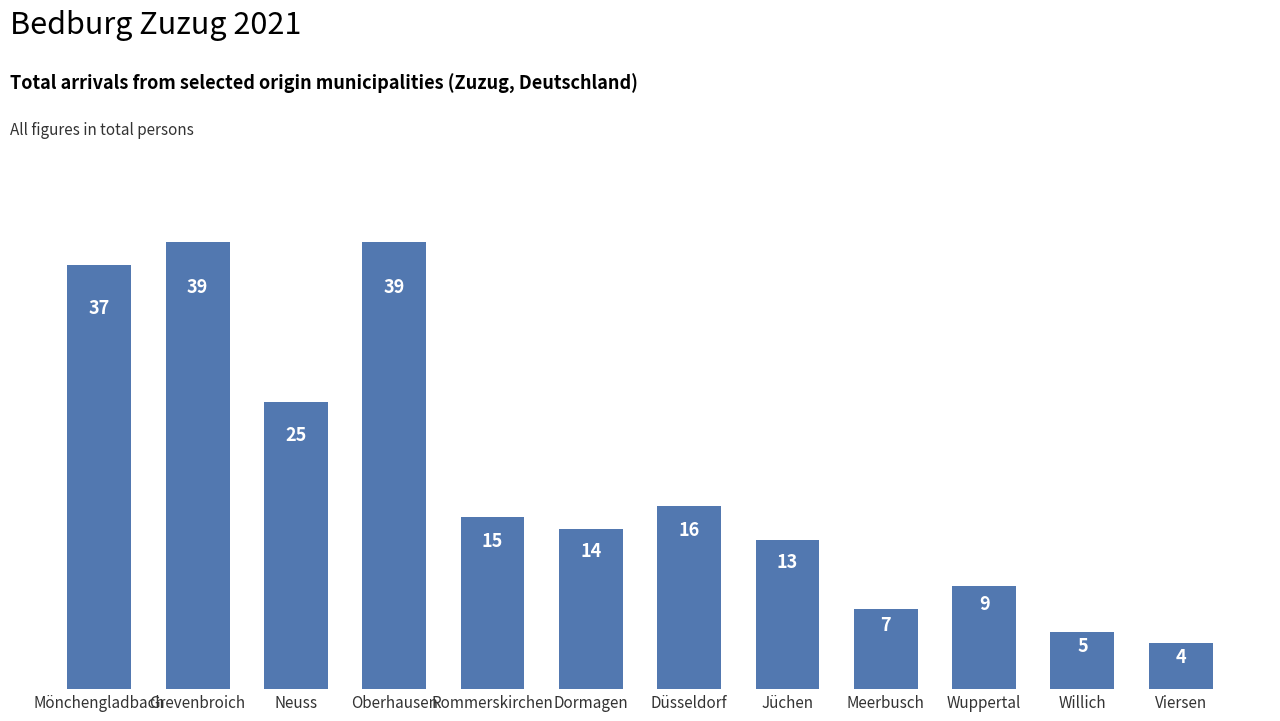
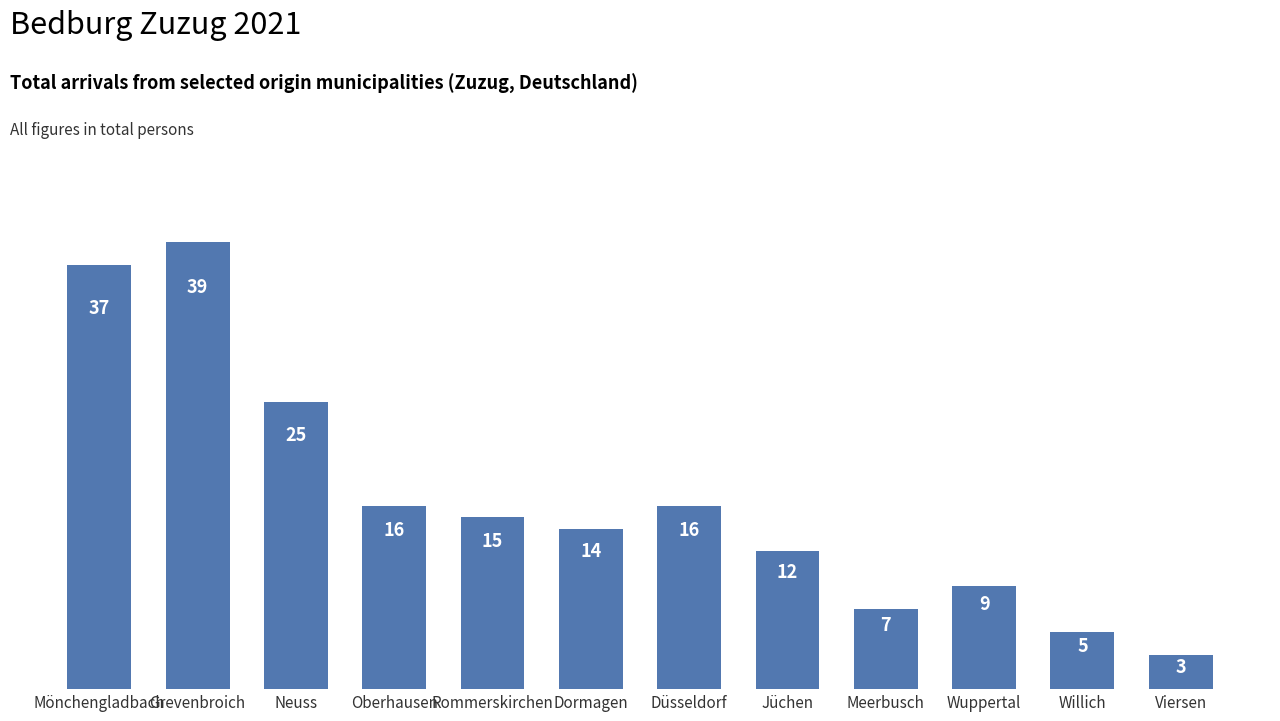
Oberhausen: 39 -> 16
Jüchen: 13 -> 12
Viersen: 4 -> 3
